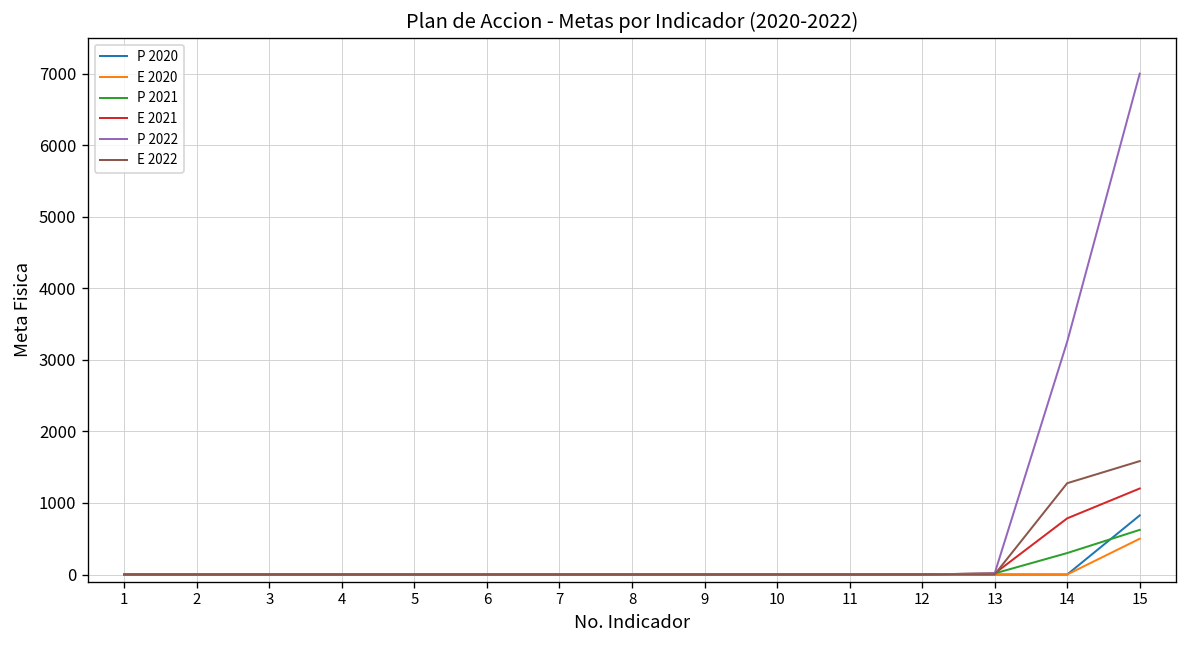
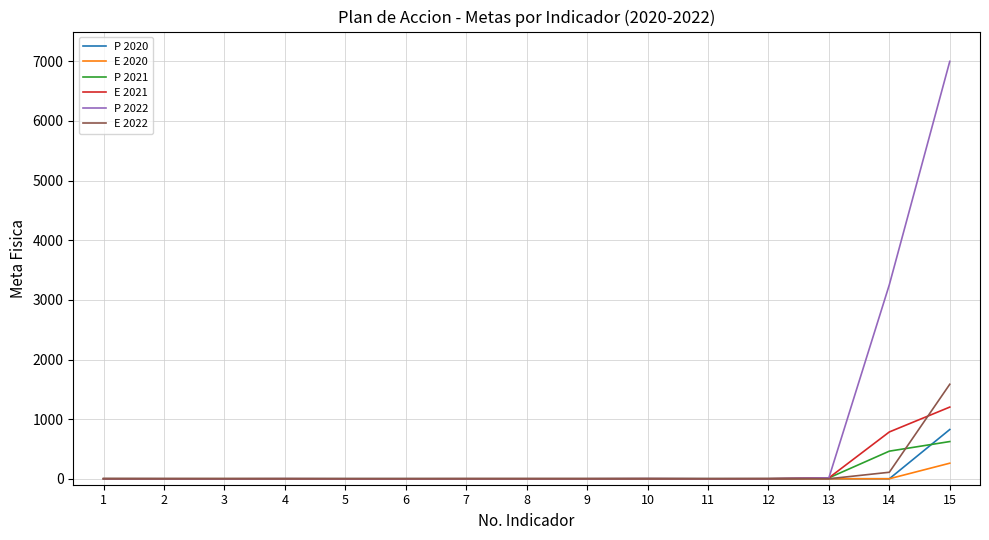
P 2021, 14: 300 -> 500
E 2022, 14: 1300 -> 100
E 2020, 15: 500 -> 300
